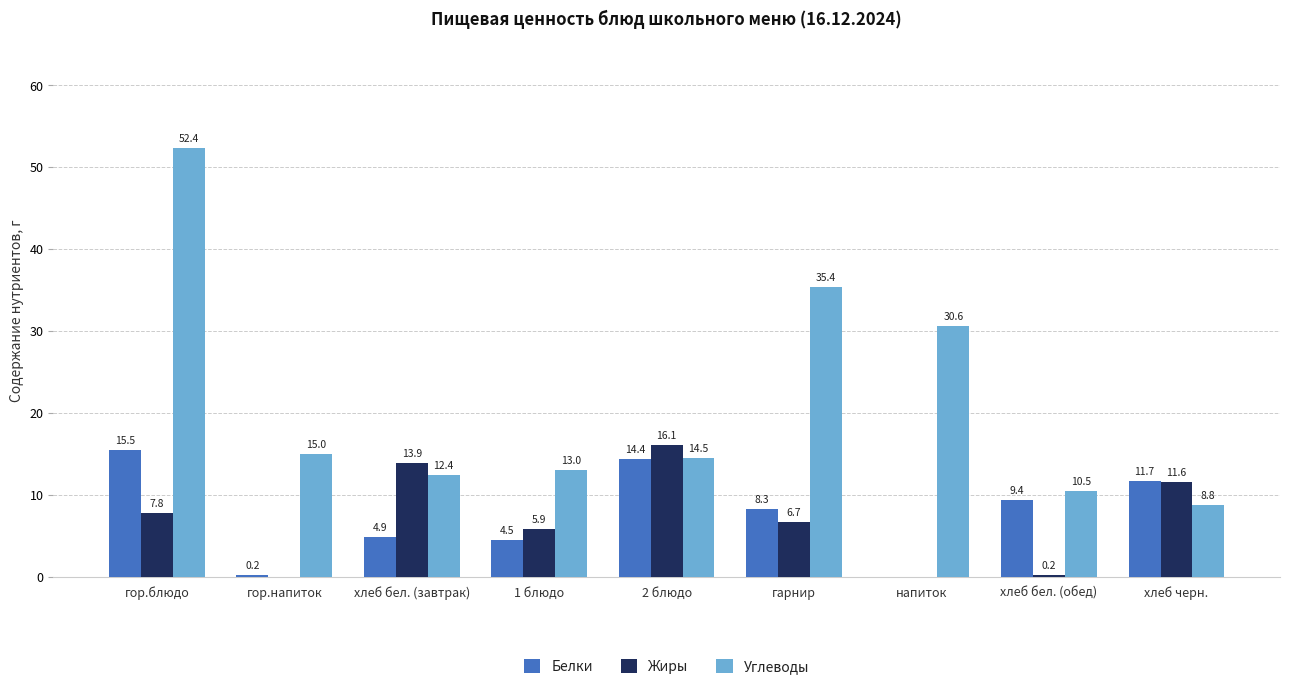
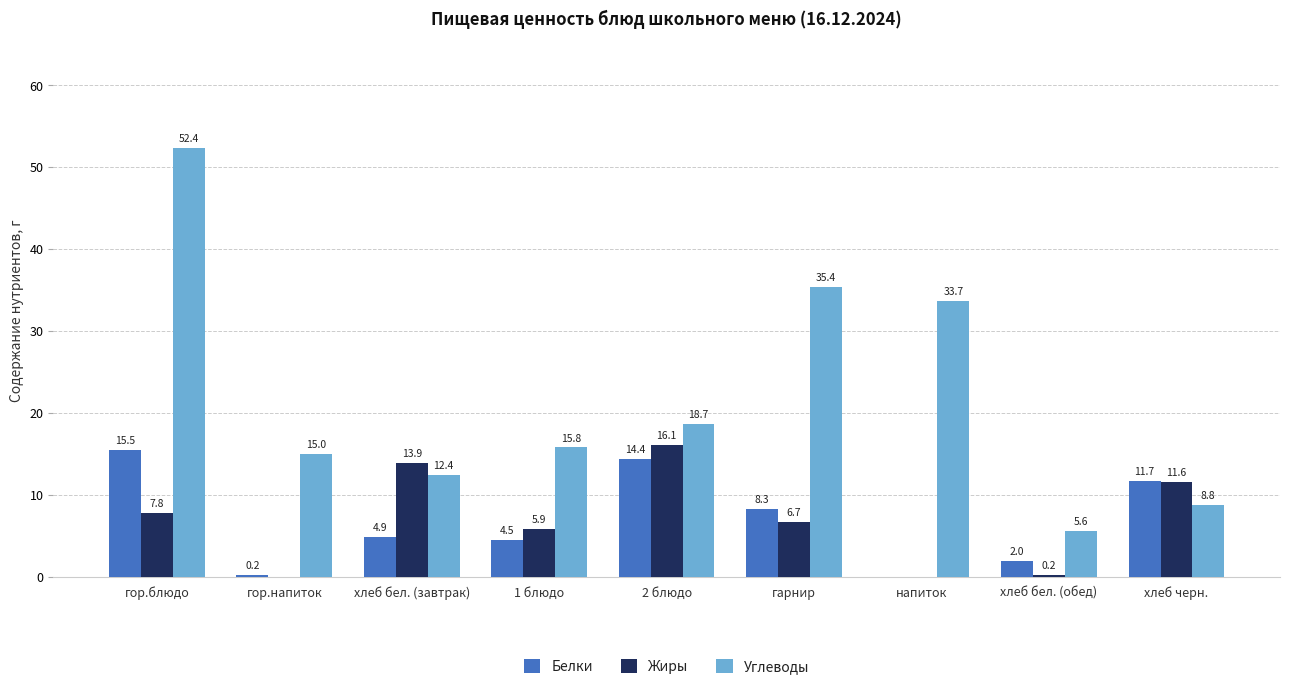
Углеводы, 1 блюдо: 13.0 -> 15.8
Углеводы, 2 блюдо: 14.5 -> 18.7
Углеводы, напиток: 30.6 -> 33.7
Белки, хлеб бел. (обед): 9.4 -> 2.0
Углеводы, хлеб бел. (обед): 10.5 -> 5.6
